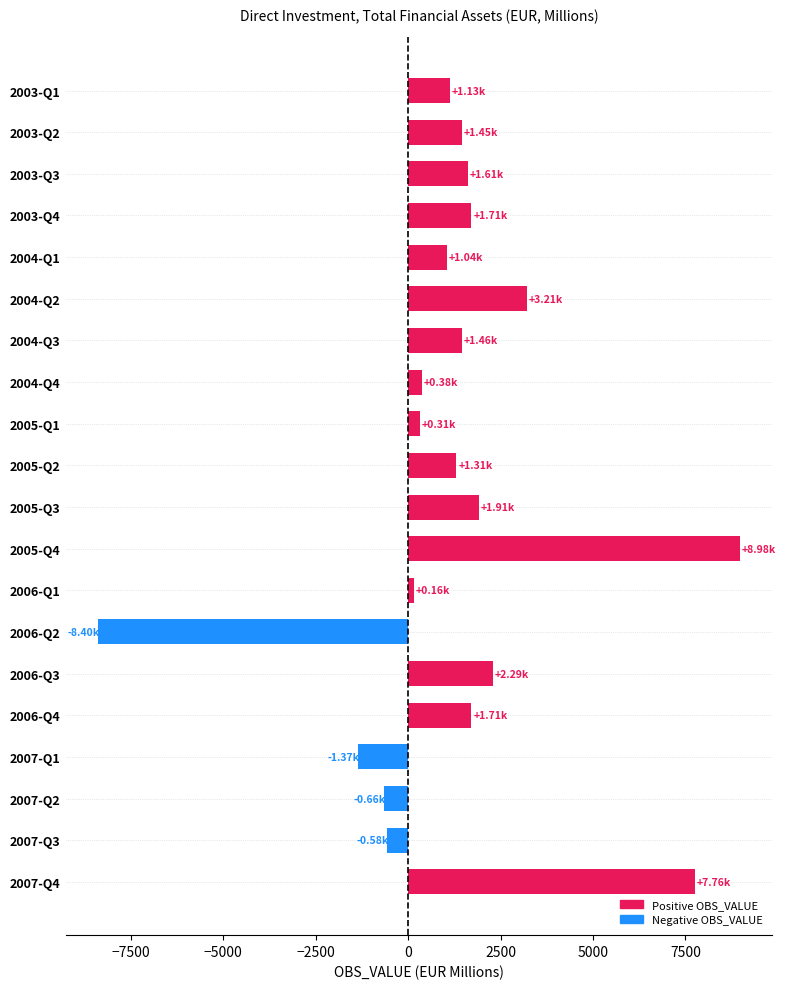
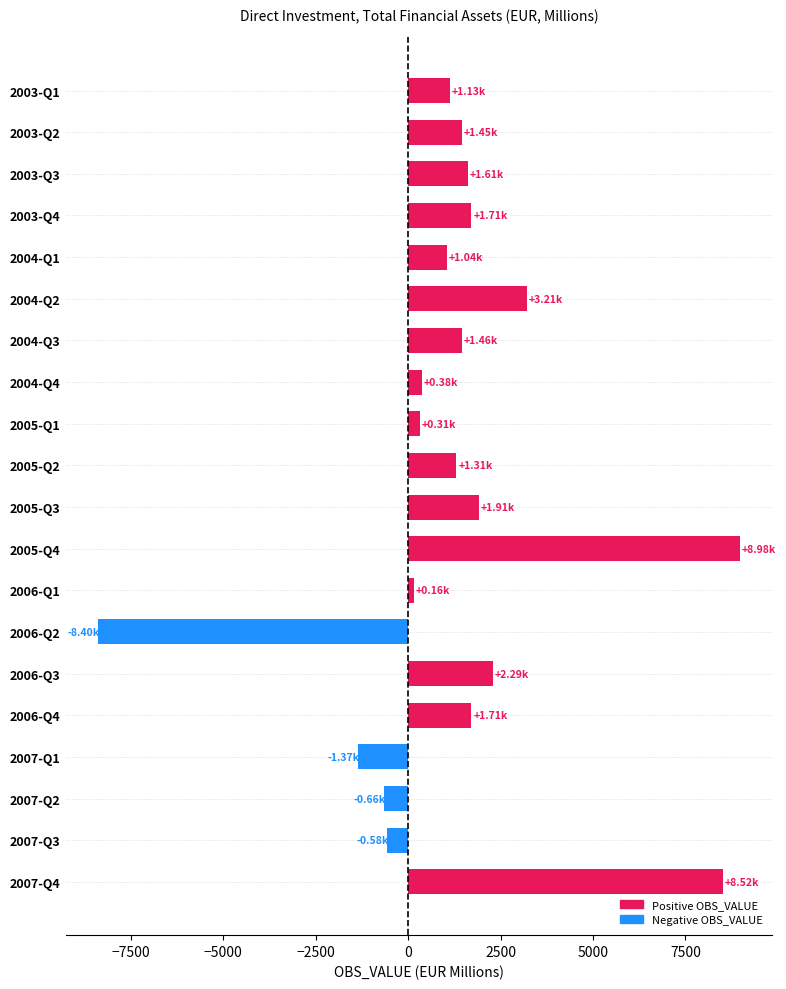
2007-Q4: +7.76k -> +8.52k
